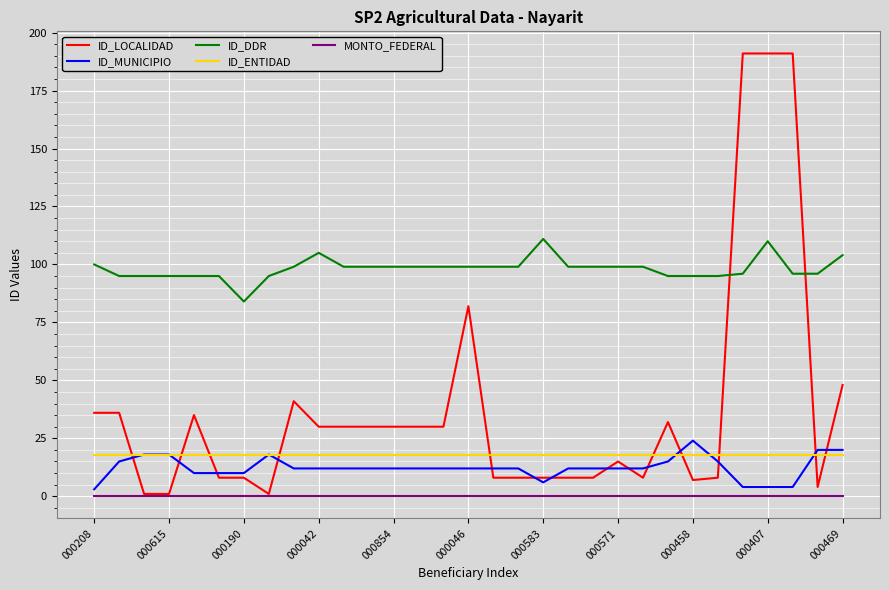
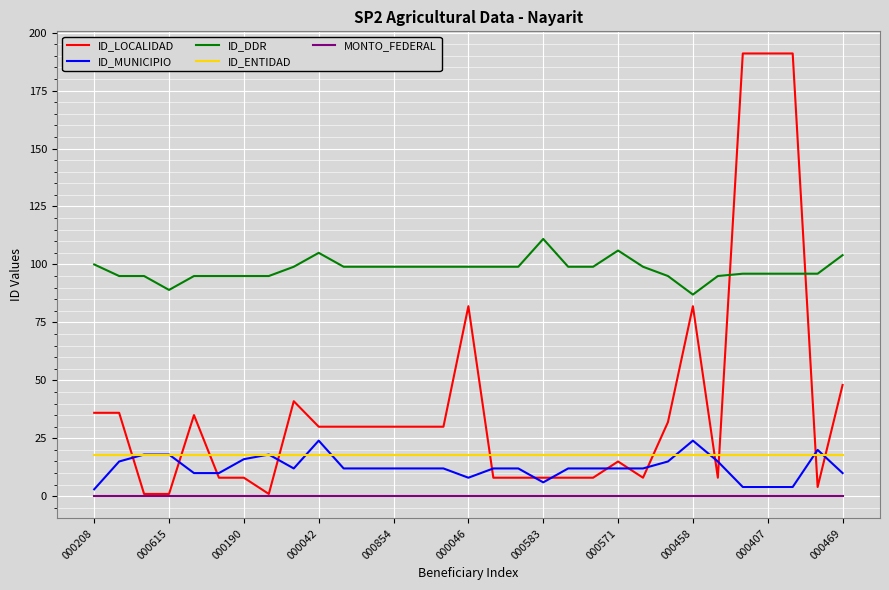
ID_DDR, 000615: 95 -> 89
ID_MUNICIPIO, 000190: 10 -> 16
ID_DDR, 000190: 84 -> 95
ID_MUNICIPIO, 000042: 12 -> 24
ID_MUNICIPIO, 000046: 12 -> 8
ID_DDR, 000571: 99 -> 106
ID_LOCALIDAD, 000458: 7 -> 82
ID_DDR, 000458: 95 -> 87
ID_DDR, 000407: 110 -> 96
ID_MUNICIPIO, 000469: 20 -> 10
